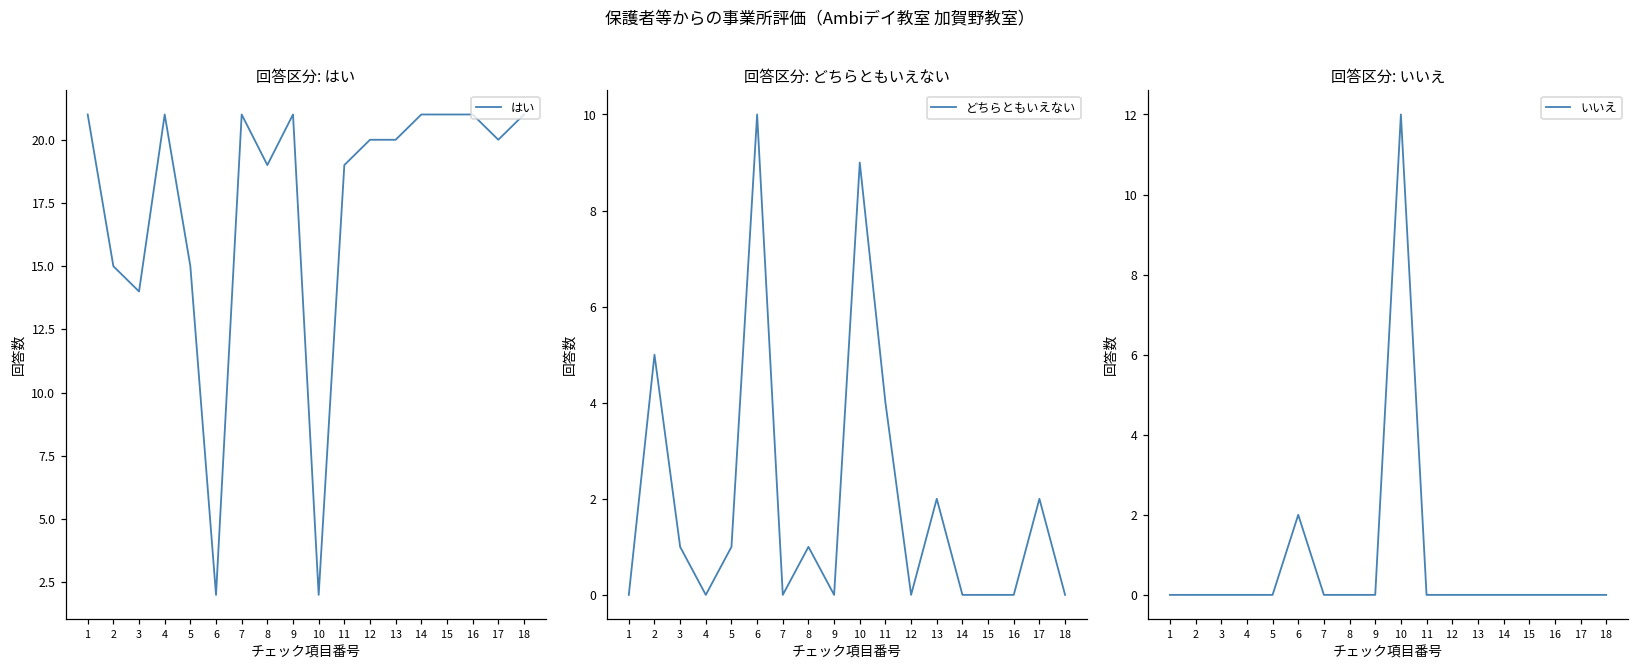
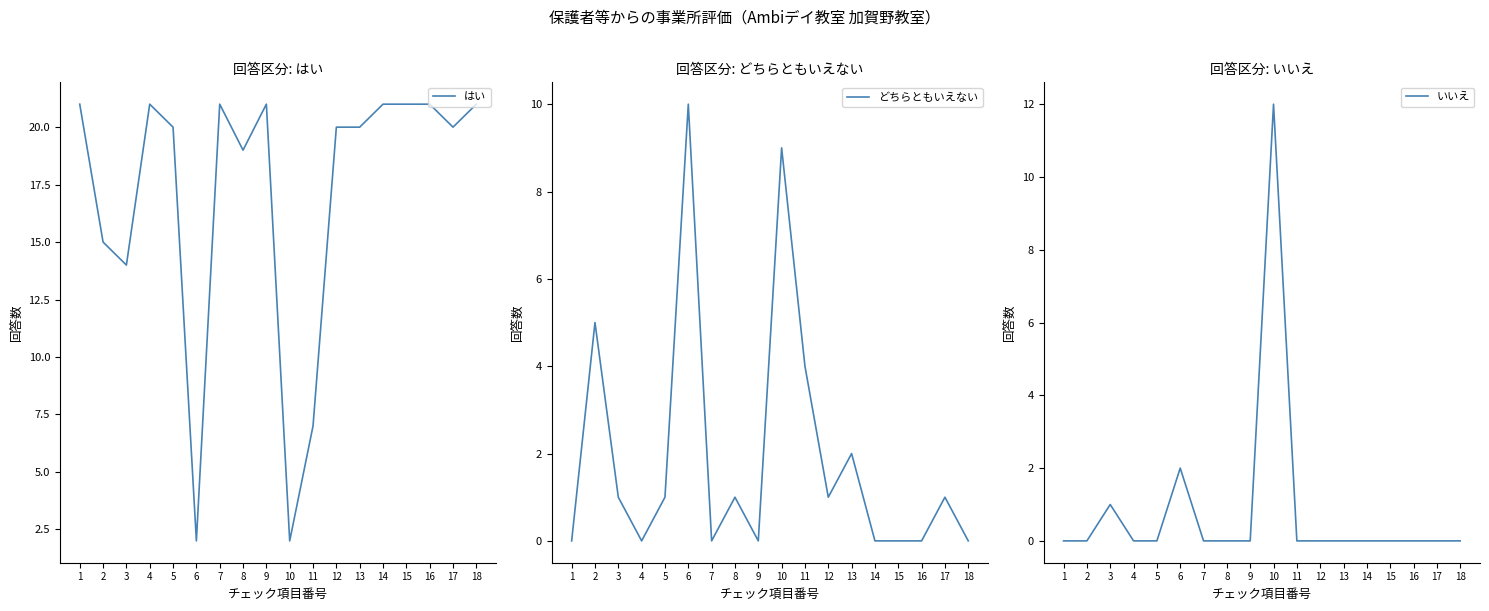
回答区分: はい, 5: 15 -> 20
回答区分: はい, 11: 19 -> 7
回答区分: どちらともいえない, 12: 0 -> 1
回答区分: どちらともいえない, 17: 2 -> 1
回答区分: いいえ, 3: 0 -> 1
